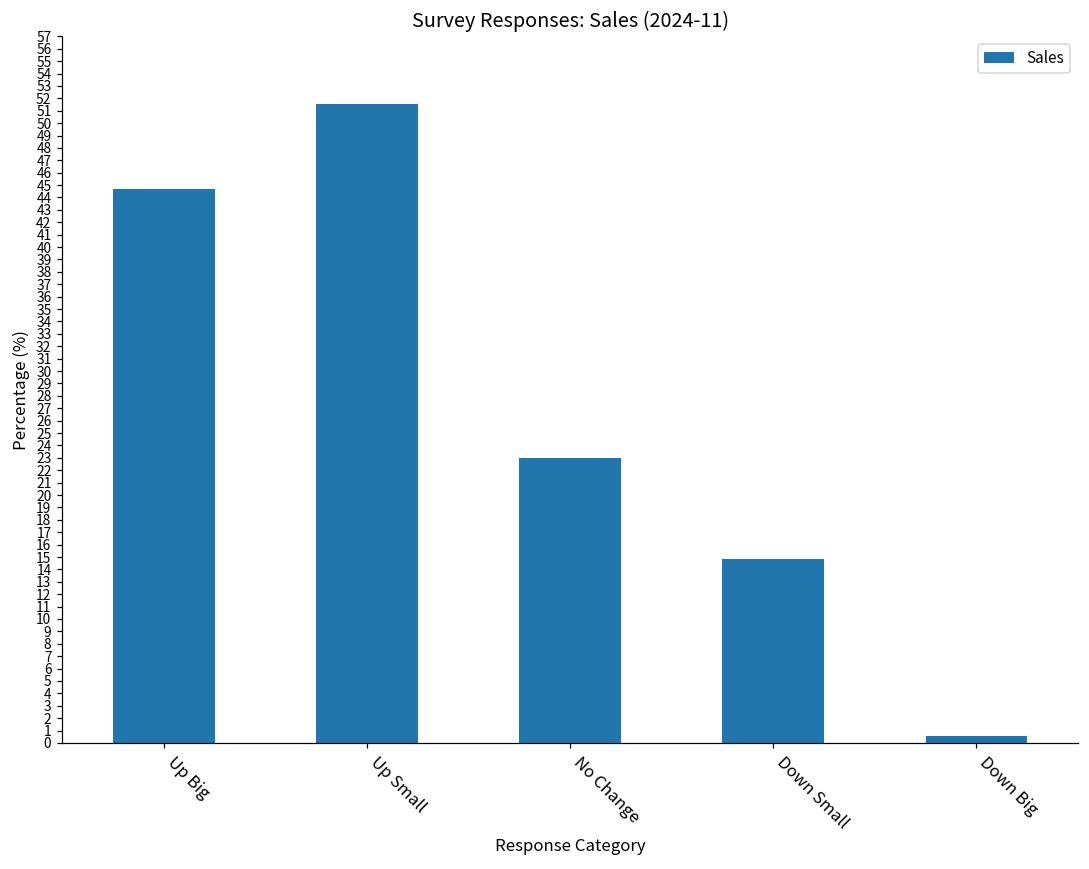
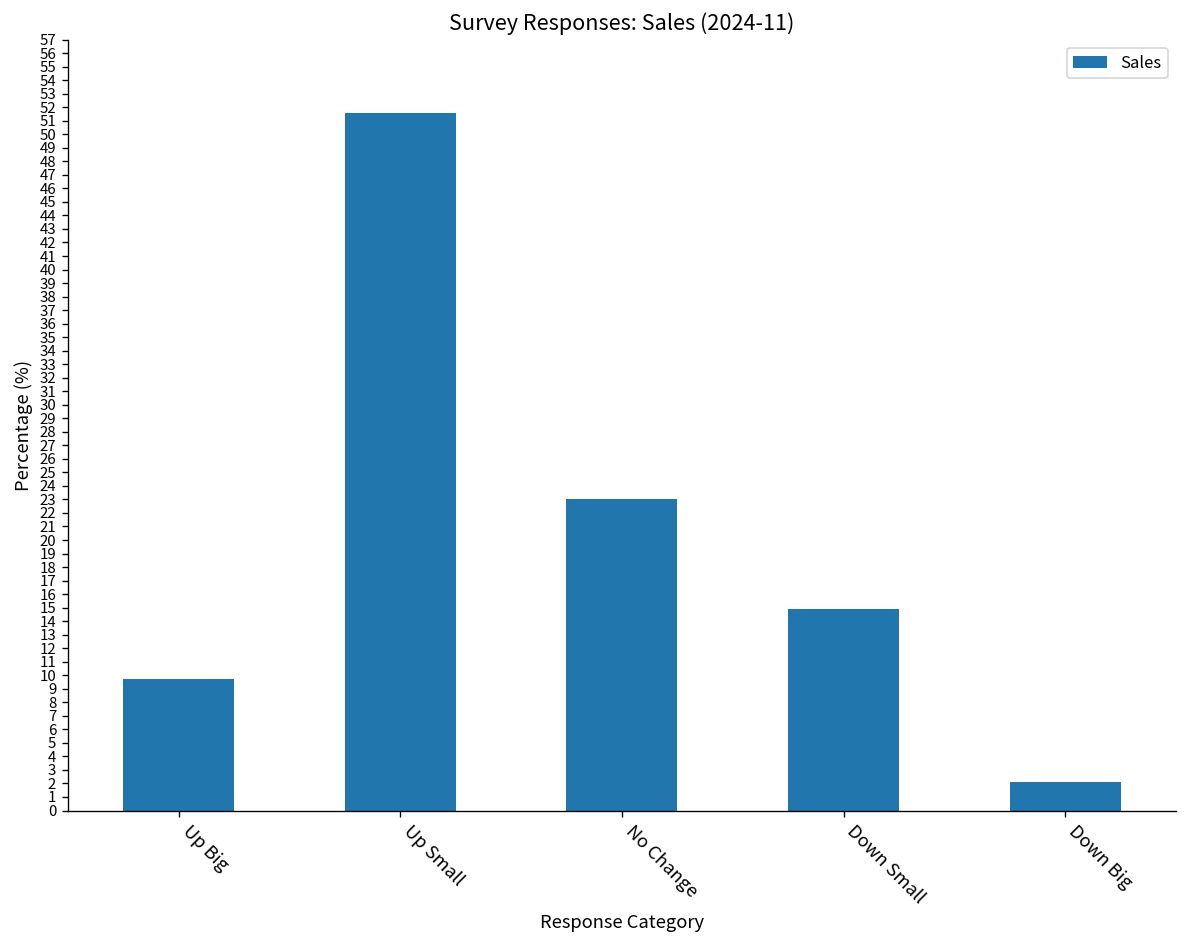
Up Big: 44.7 -> 9.8
Down Big: 0.6 -> 2.1
